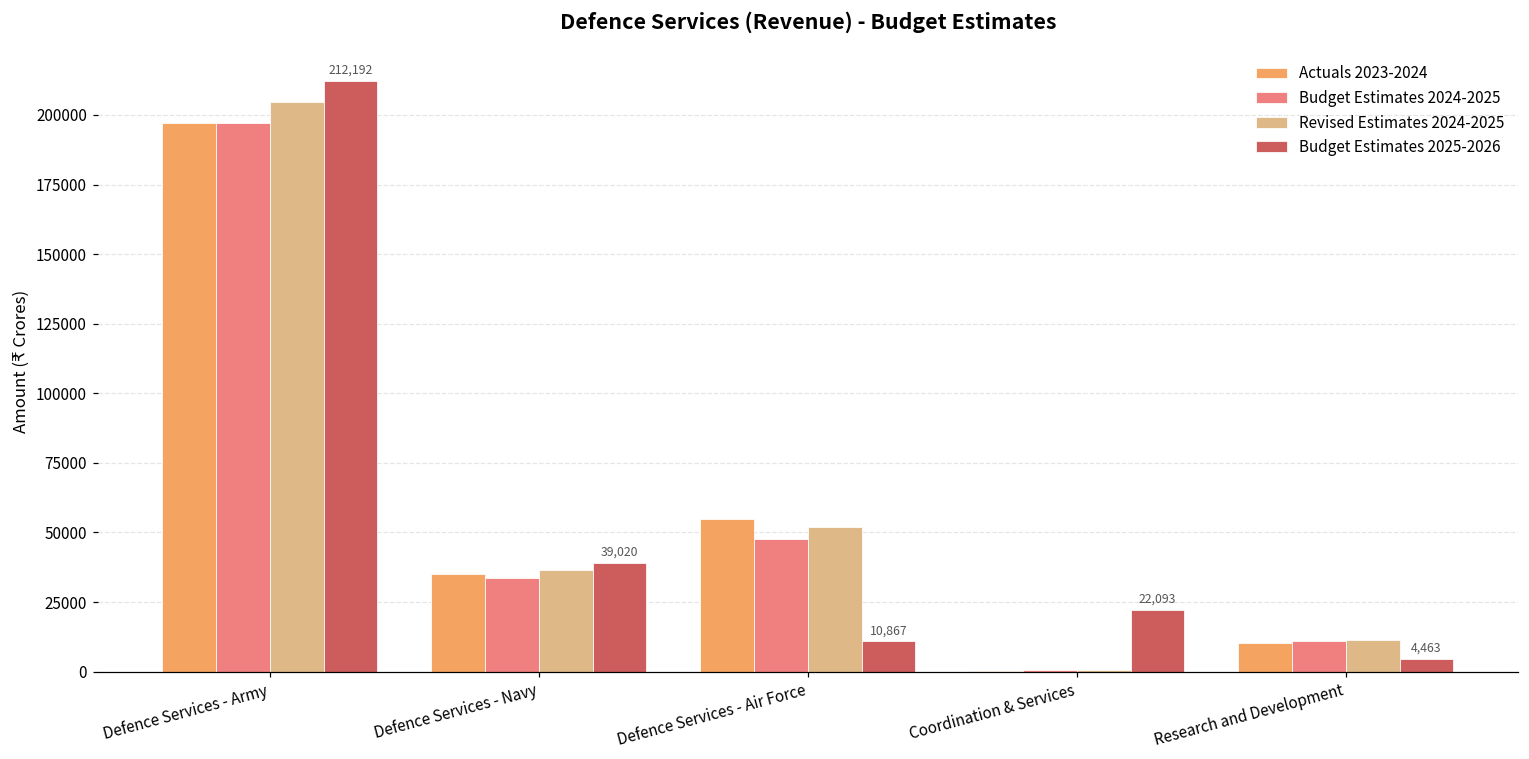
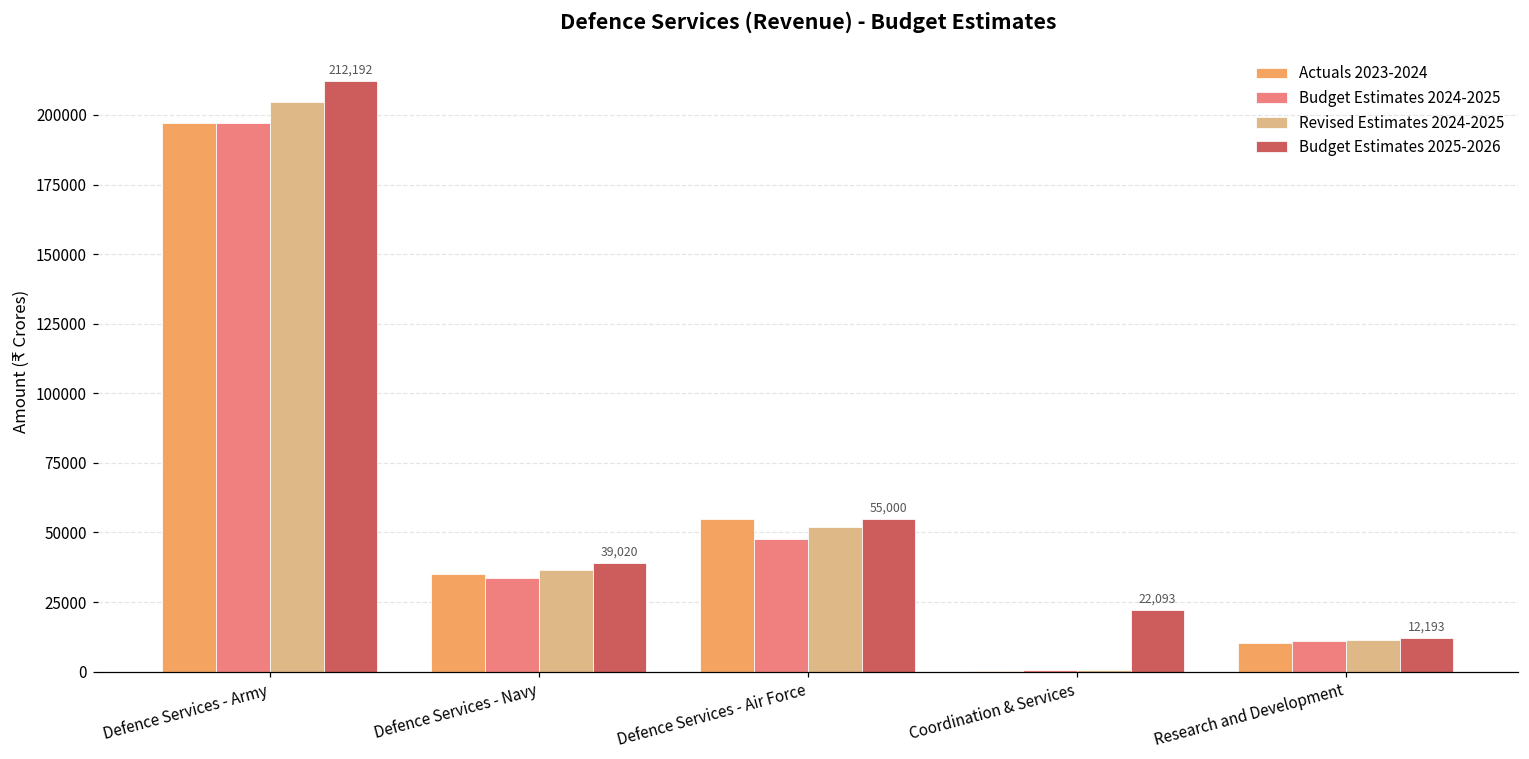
Budget Estimates 2025-2026, Defence Services - Air Force: 10,867 -> 55,000
Budget Estimates 2025-2026, Research and Development: 4,463 -> 12,193
